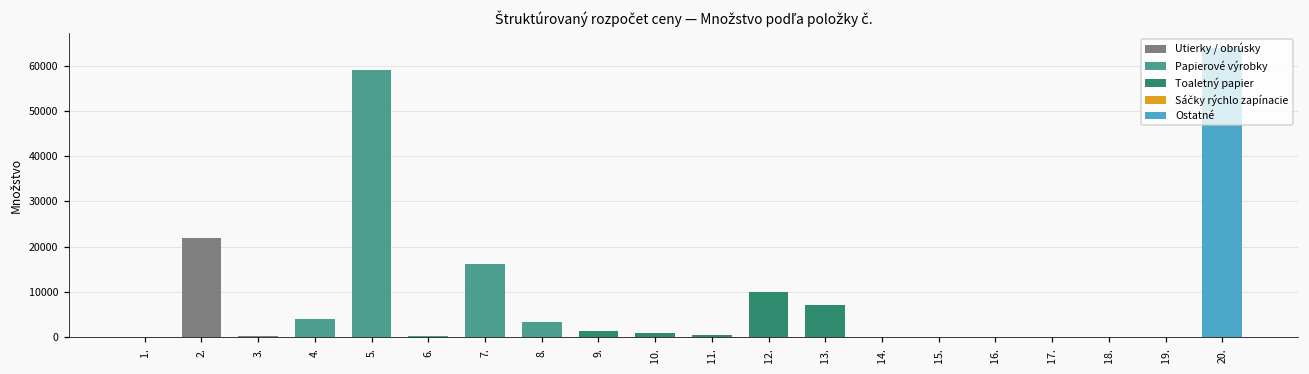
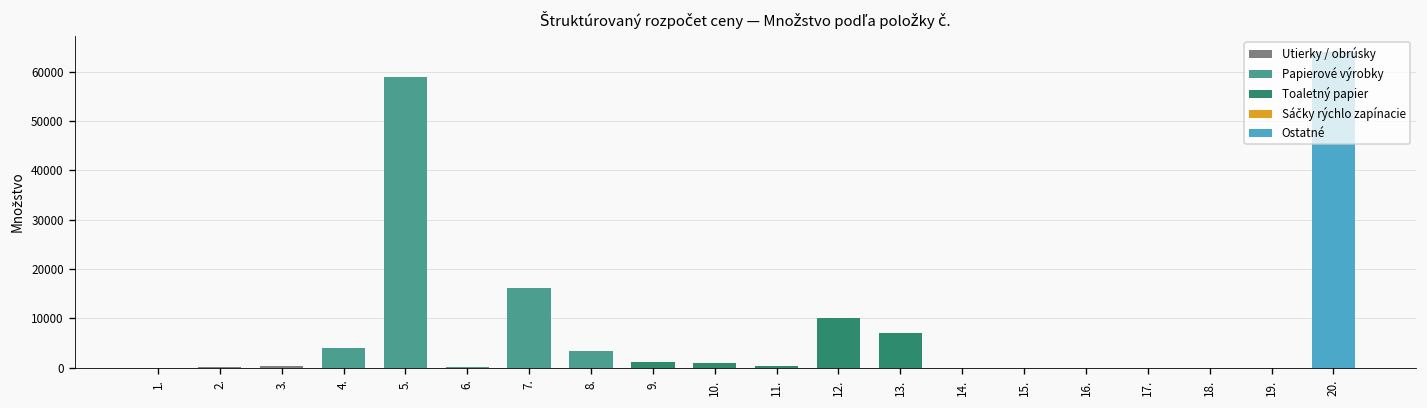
2.: 22000 -> 0
